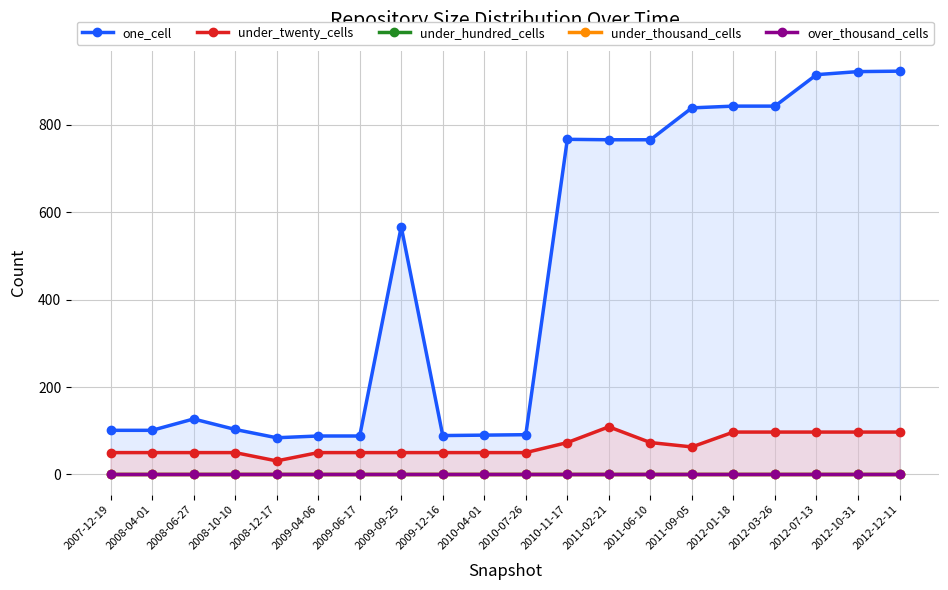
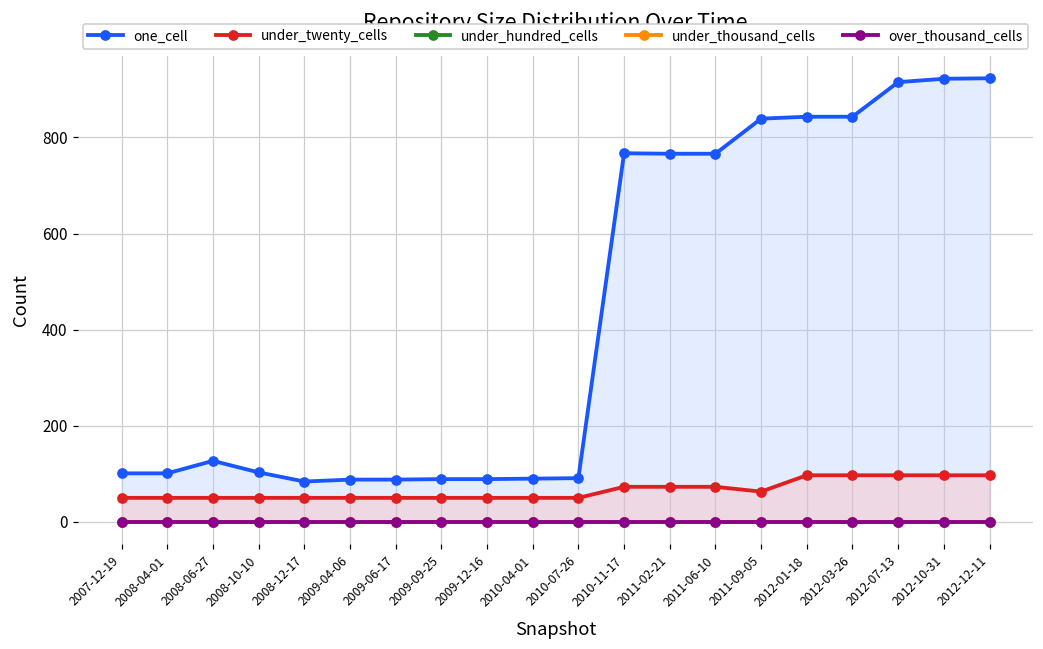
under_twenty_cells, 2008-12-17: 30 -> 50
one_cell, 2009-09-25: 570 -> 90
under_twenty_cells, 2011-02-21: 110 -> 70
